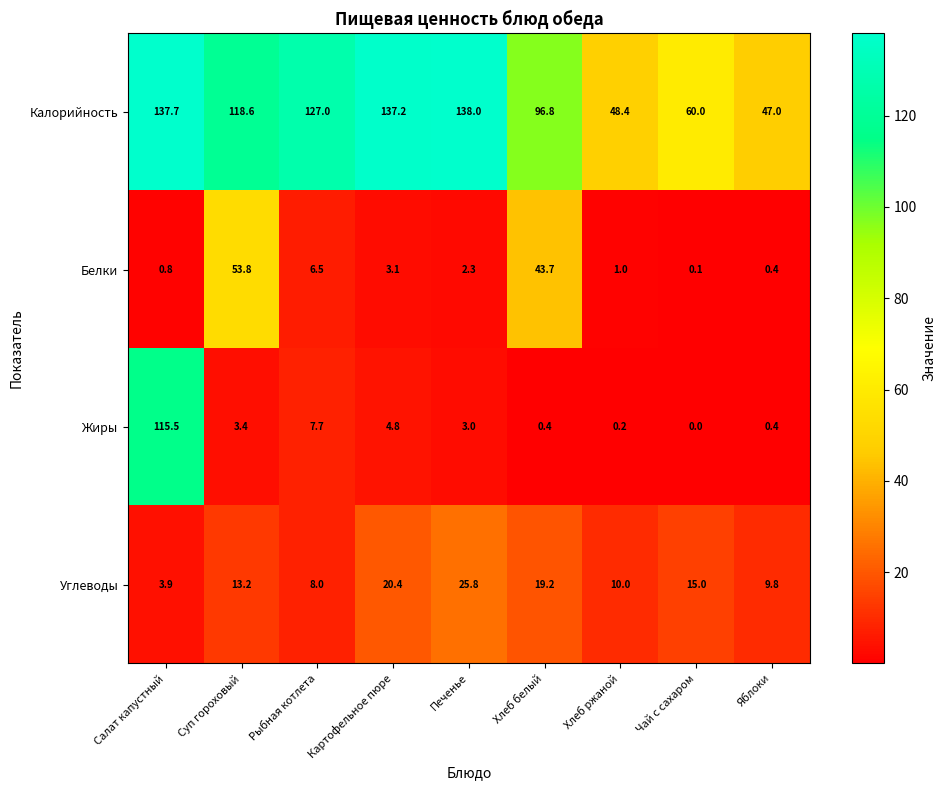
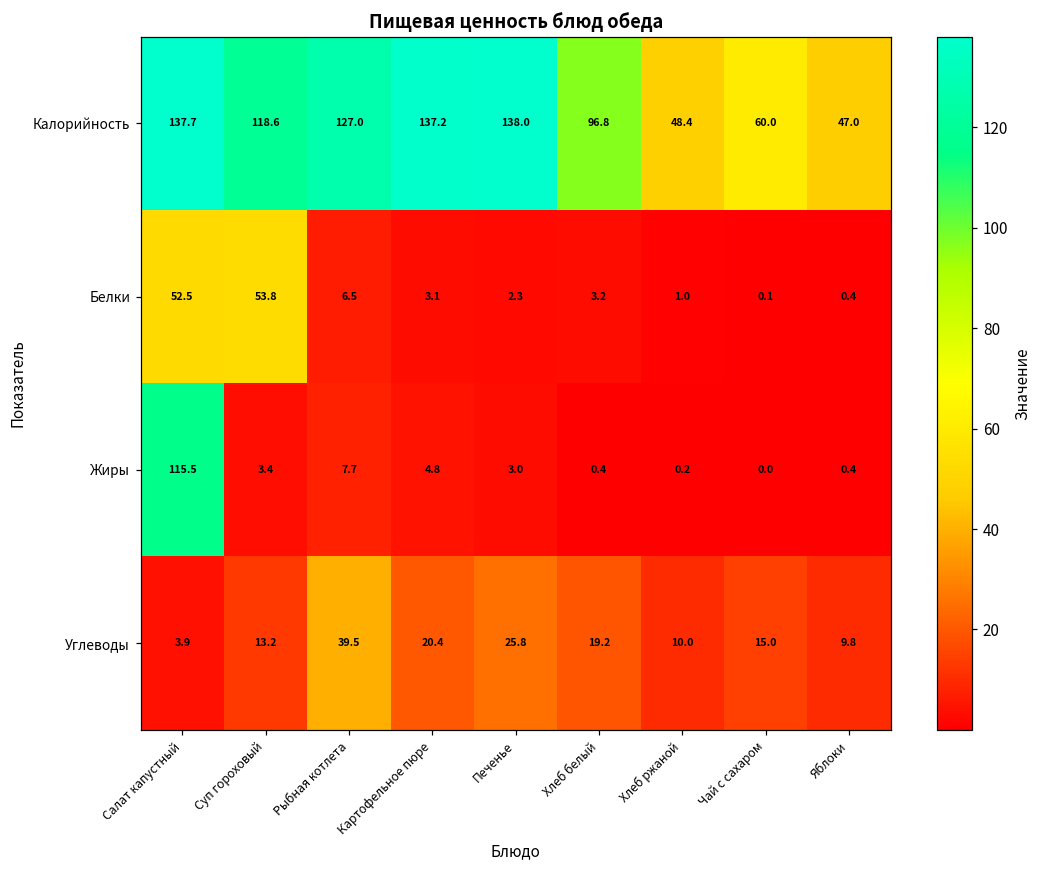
Белки, Салат капустный: 0.8 -> 52.5
Белки, Хлеб белый: 43.7 -> 3.2
Углеводы, Рыбная котлета: 8.0 -> 39.5
